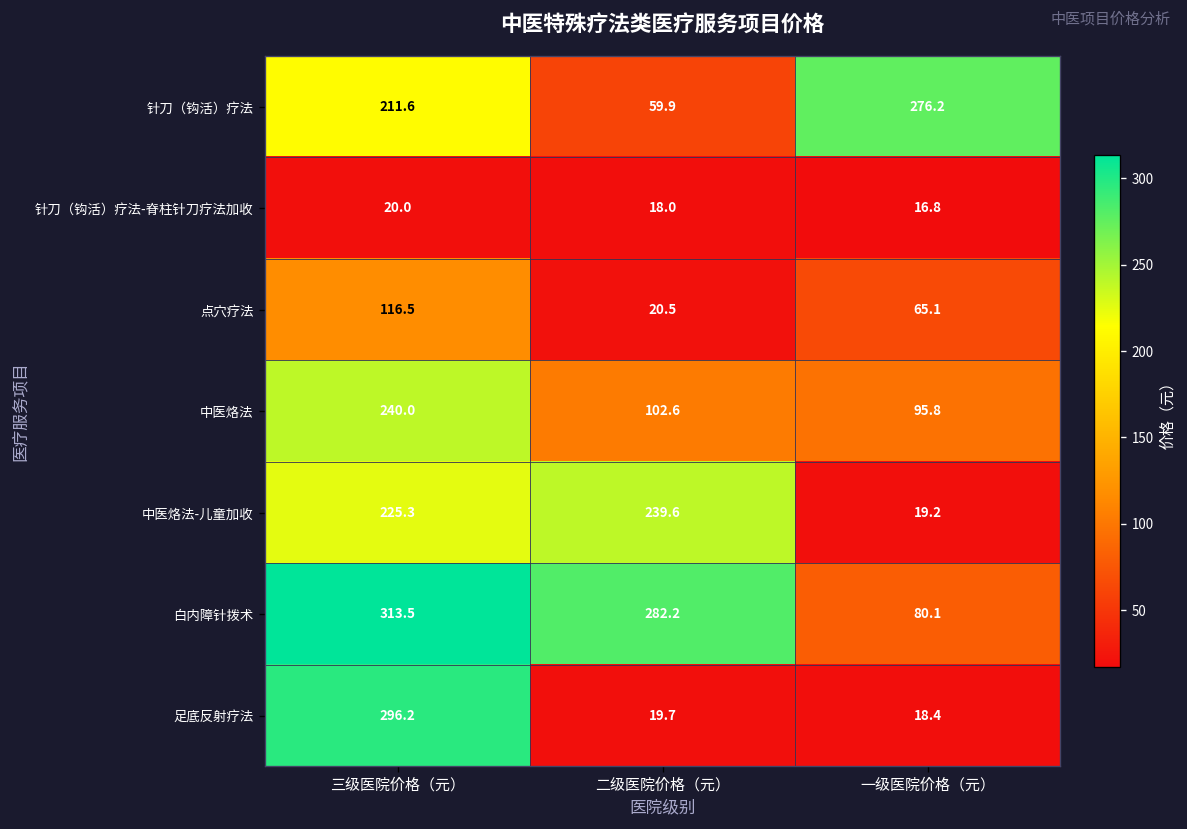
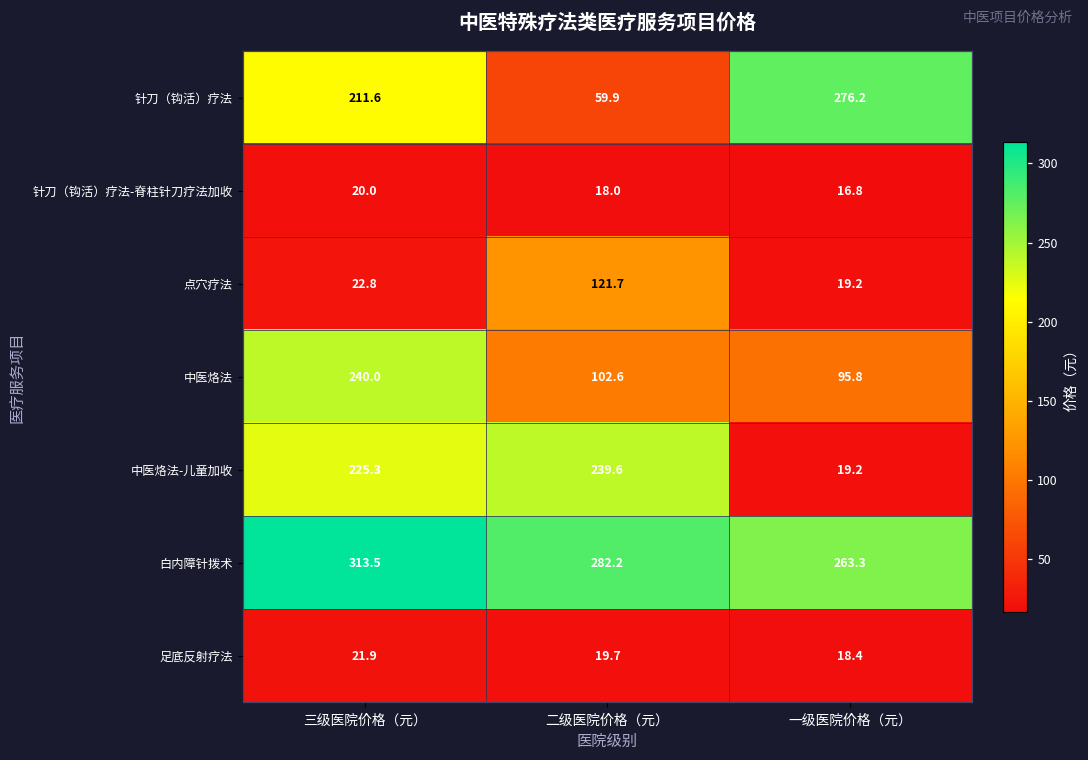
点穴疗法, 三级医院价格（元）: 116.5 -> 22.8
点穴疗法, 二级医院价格（元）: 20.5 -> 121.7
点穴疗法, 一级医院价格（元）: 65.1 -> 19.2
白内障针拨术, 一级医院价格（元）: 80.1 -> 263.3
足底反射疗法, 三级医院价格（元）: 296.2 -> 21.9
